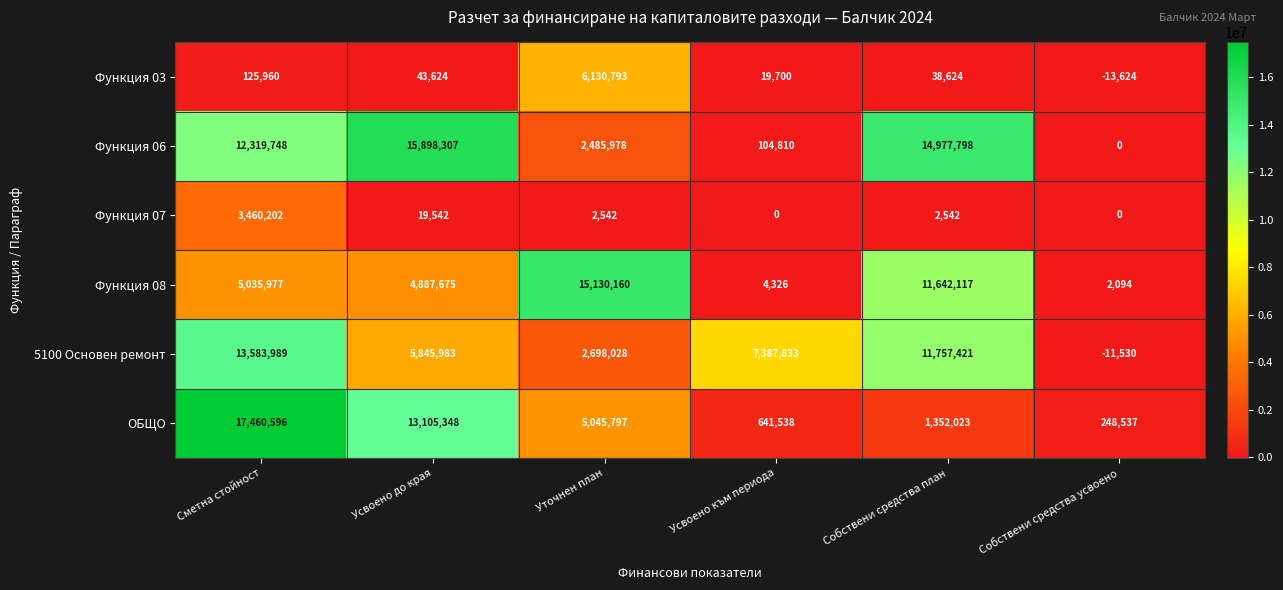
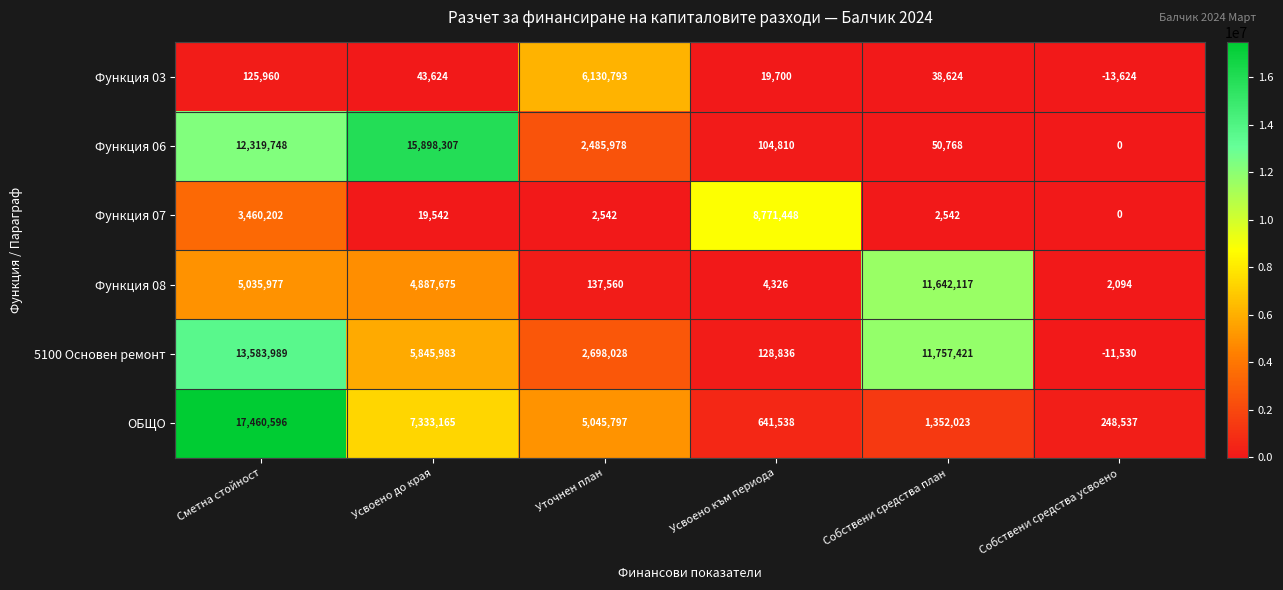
Функция 06, Собствени средства план: 14,977,798 -> 50,768
Функция 07, Усвоено към периода: 0 -> 8,771,448
Функция 08, Уточнен план: 15,130,160 -> 137,560
5100 Основен ремонт, Усвоено към периода: 7,387,833 -> 128,836
ОБЩО, Усвоено до края: 13,105,348 -> 7,333,165
